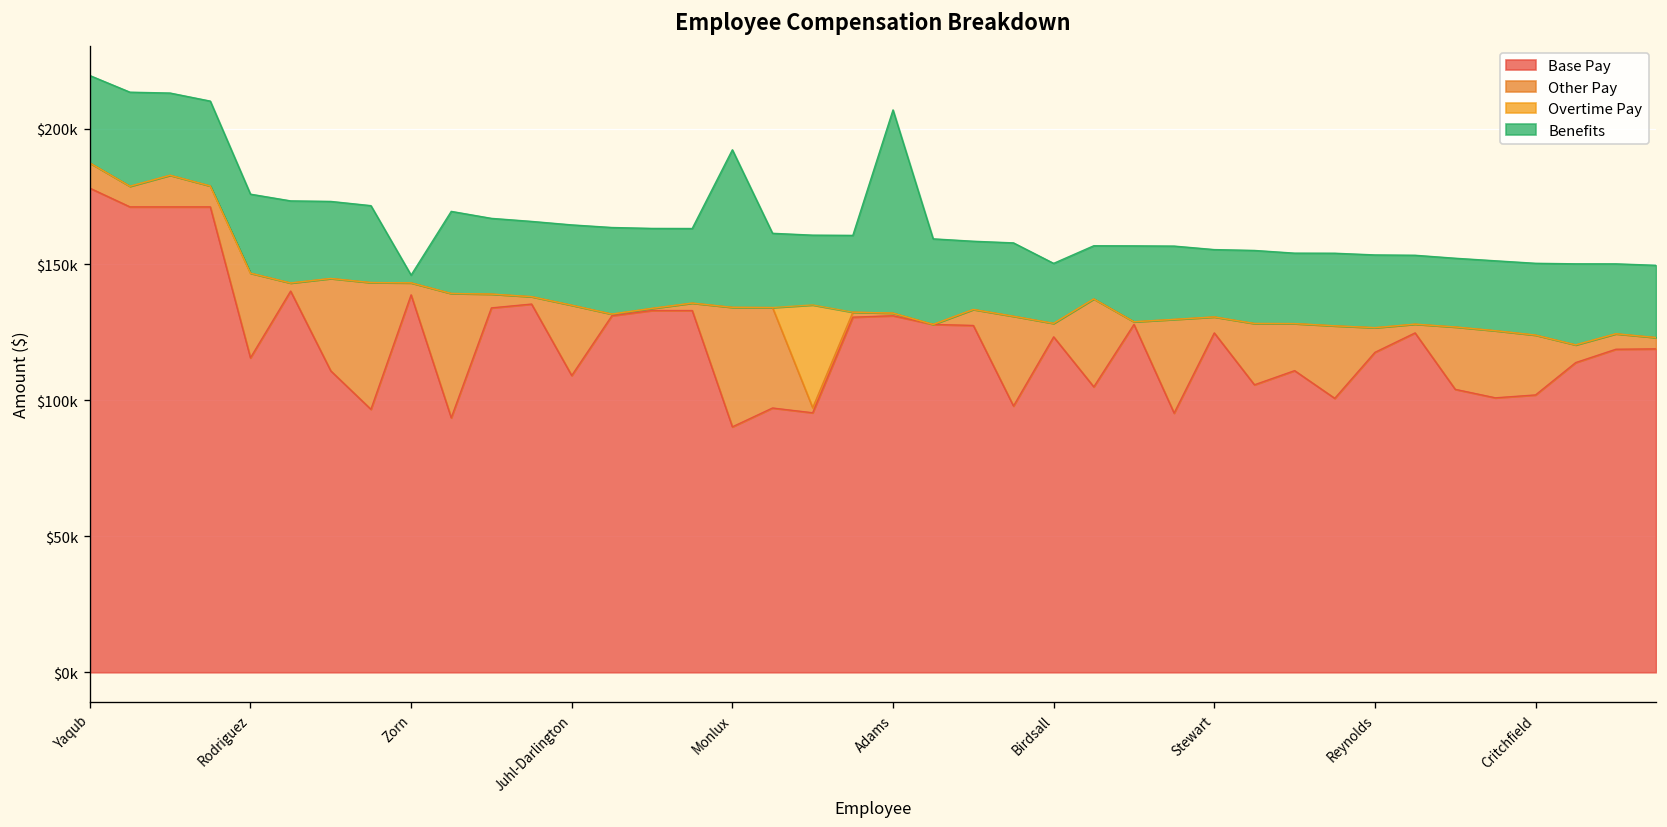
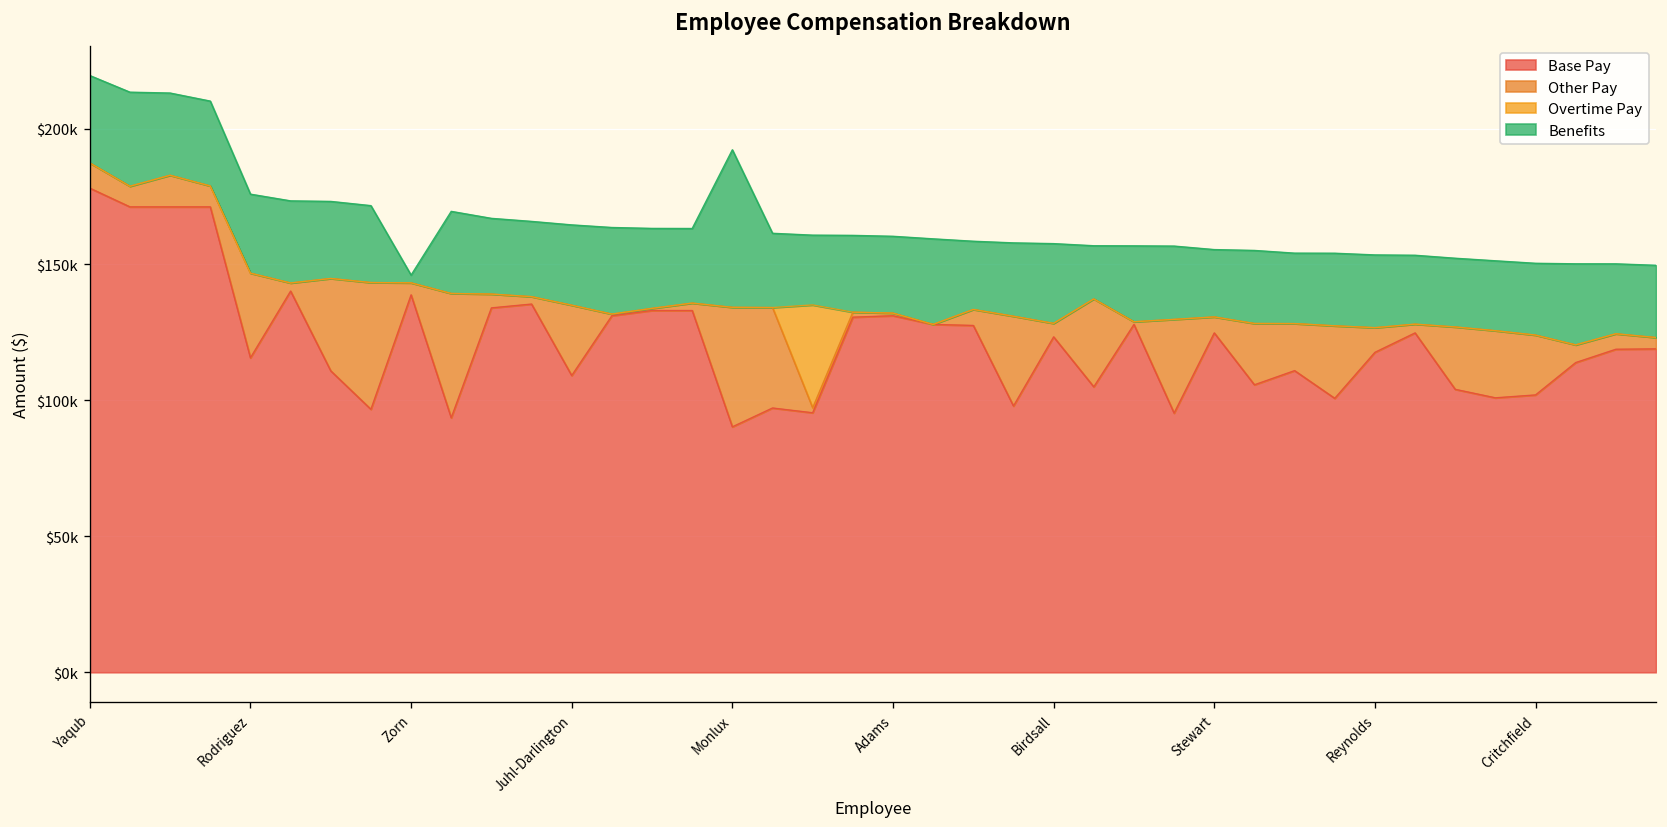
Benefits, Adams: $75000 -> $28000
Benefits, Birdsall: $22000 -> $29000
